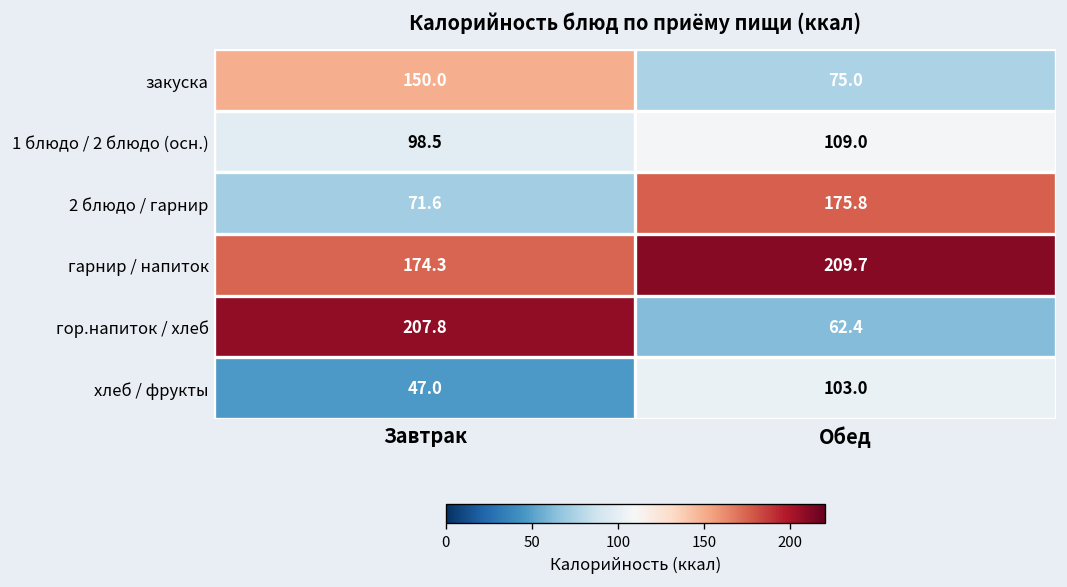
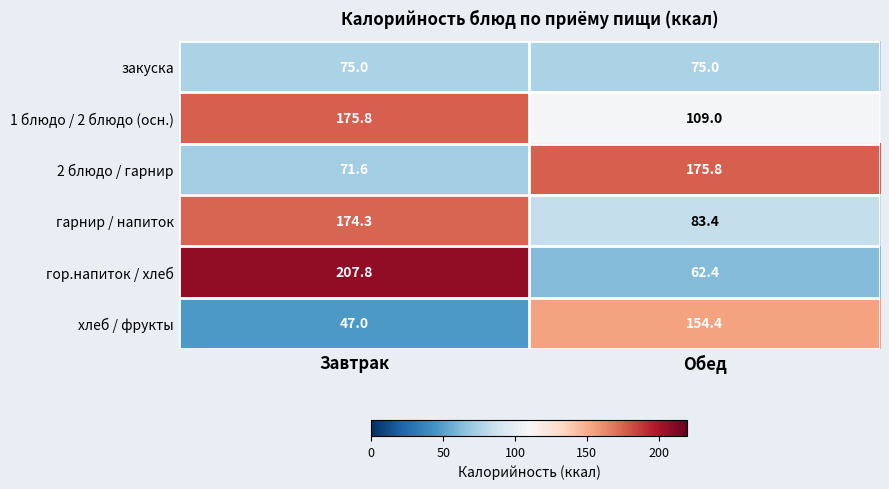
закуска, Завтрак: 150.0 -> 75.0
1 блюдо / 2 блюдо (осн.), Завтрак: 98.5 -> 175.8
гарнир / напиток, Обед: 209.7 -> 83.4
хлеб / фрукты, Обед: 103.0 -> 154.4
